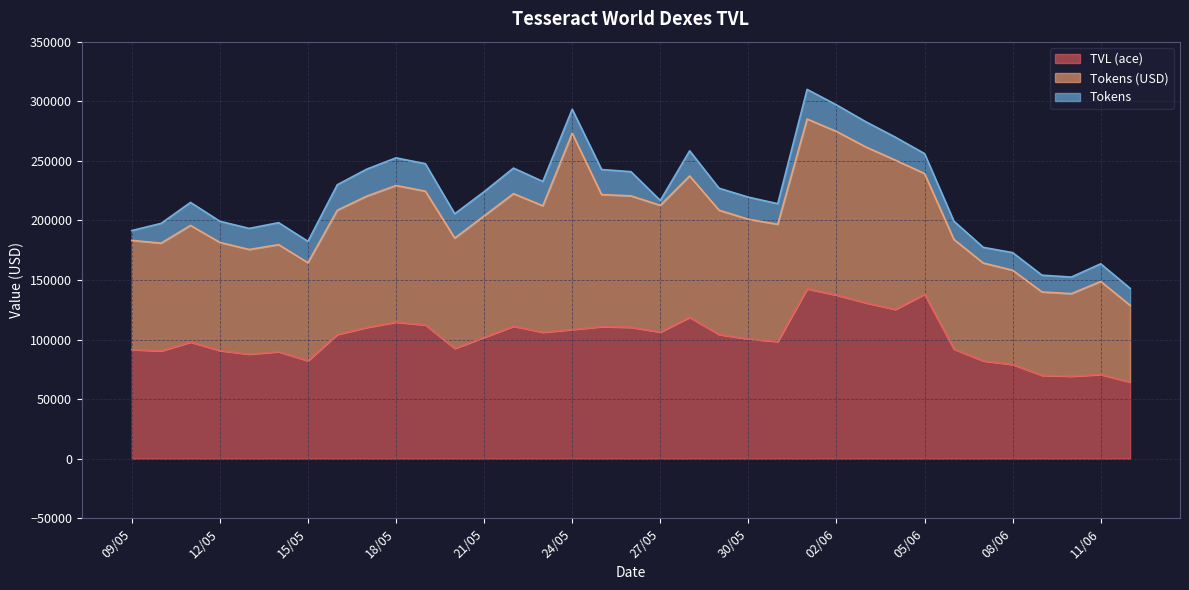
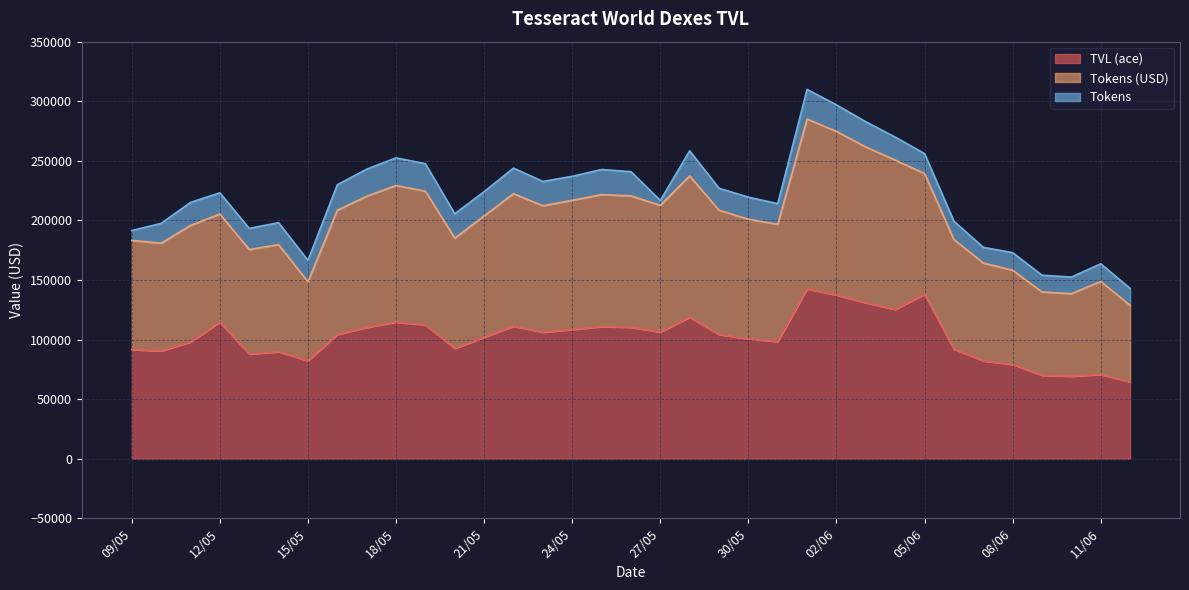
TVL (ace), 12/05: 91000 -> 115000
Tokens (USD), 15/05: 82000 -> 66000
Tokens (USD), 24/05: 165000 -> 108000
